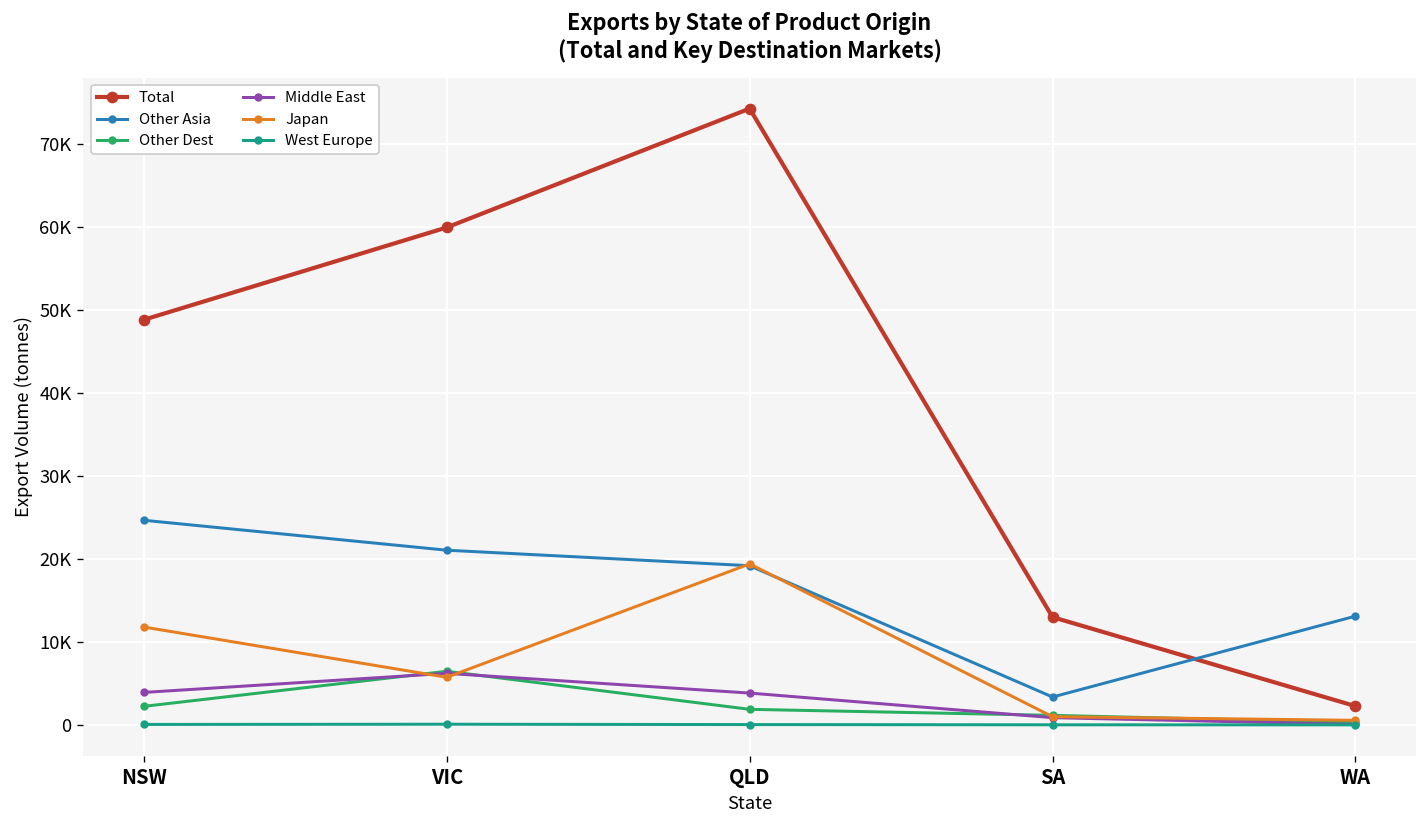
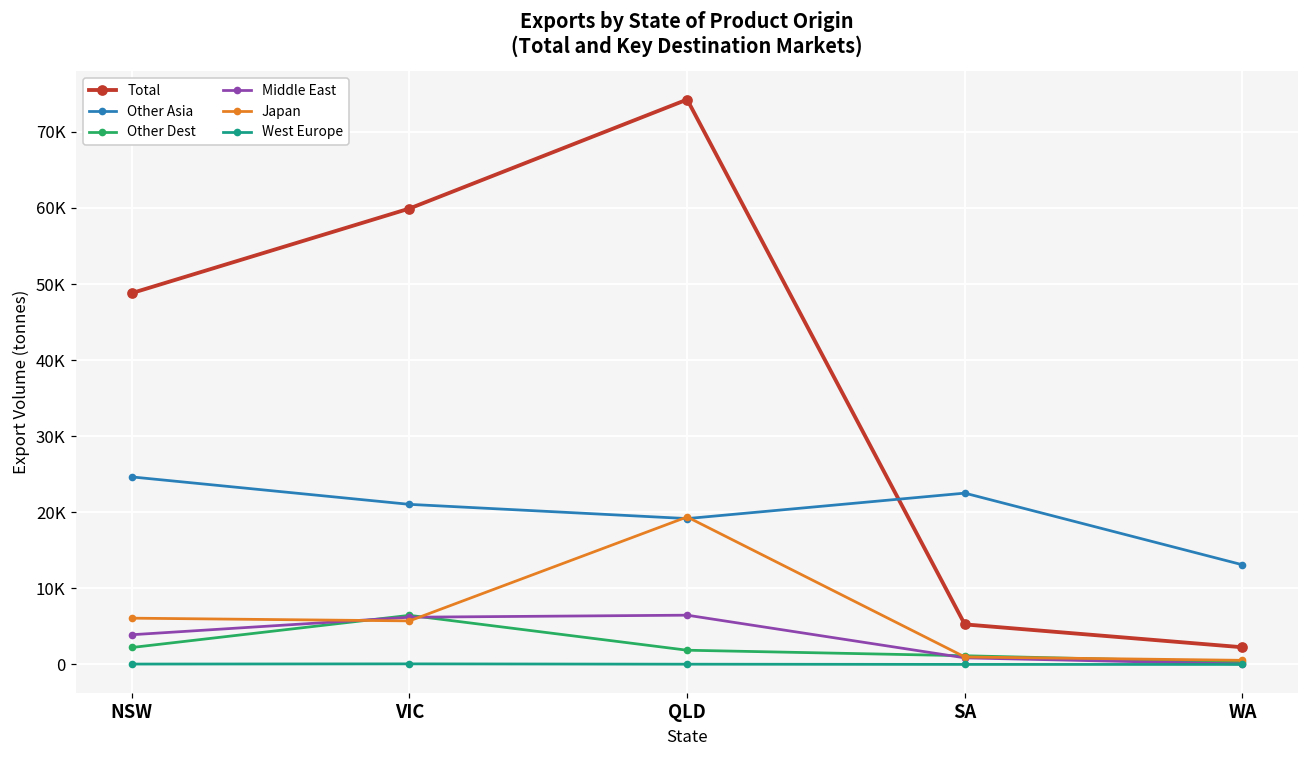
Japan, NSW: 12000 -> 6000
Middle East, QLD: 4000 -> 6000
Total, SA: 13000 -> 5000
Other Asia, SA: 3000 -> 23000
